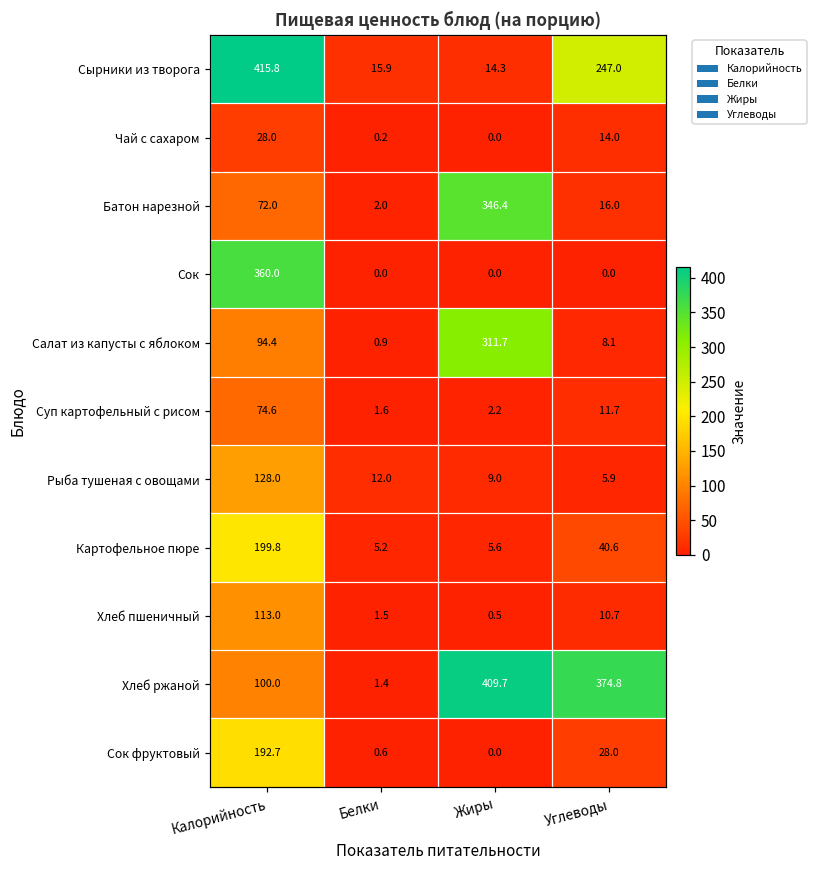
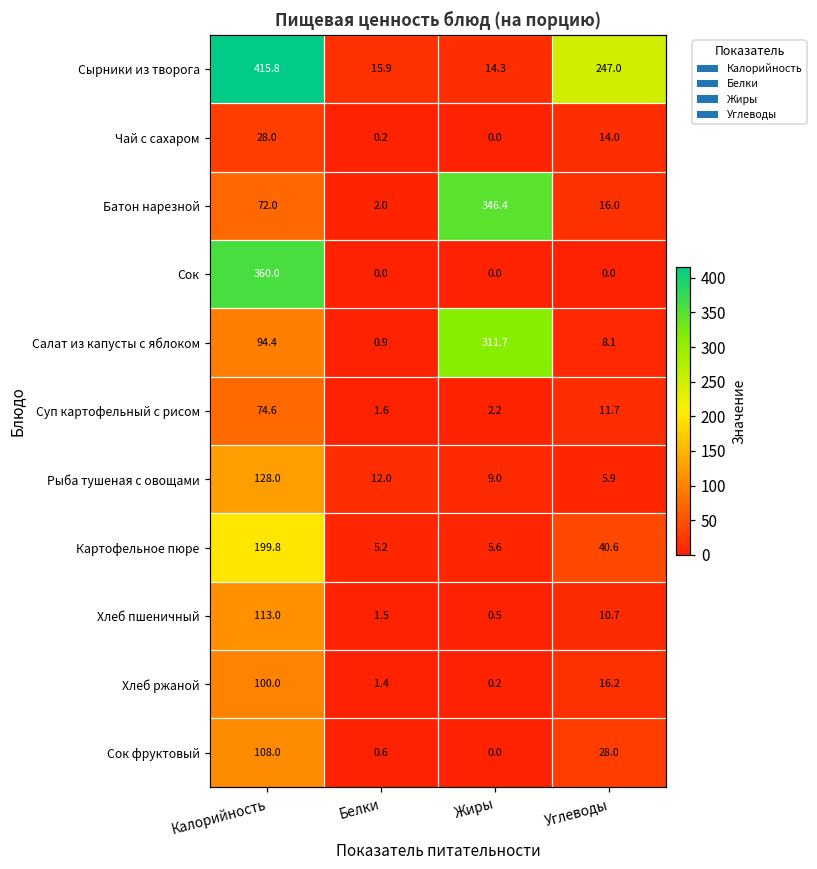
Хлеб ржаной, Жиры: 409.7 -> 0.2
Хлеб ржаной, Углеводы: 374.8 -> 16.2
Сок фруктовый, Калорийность: 192.7 -> 108.0
